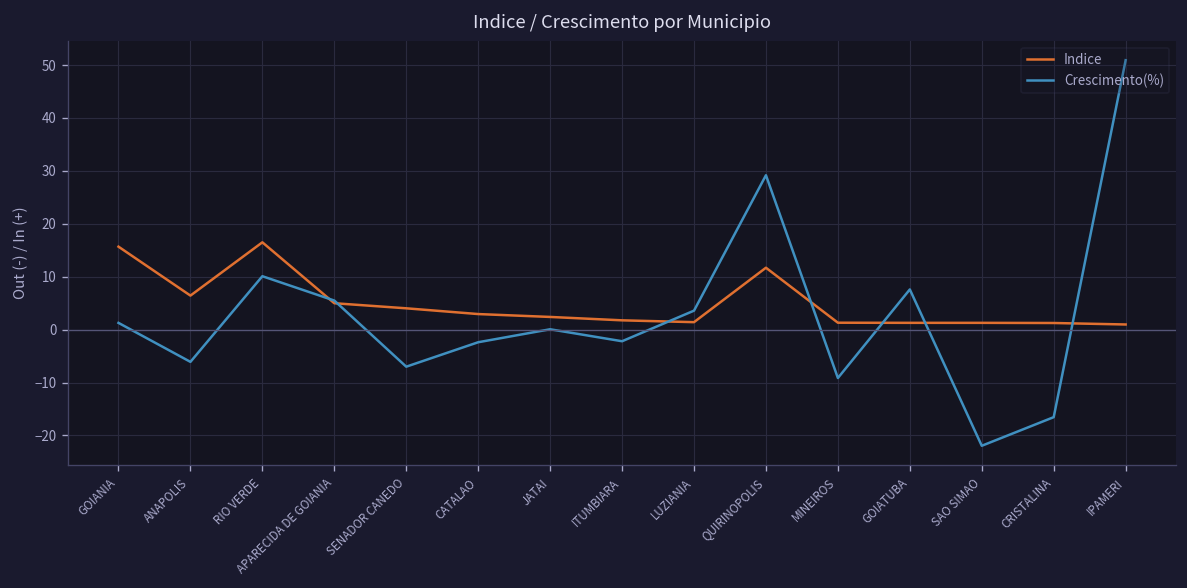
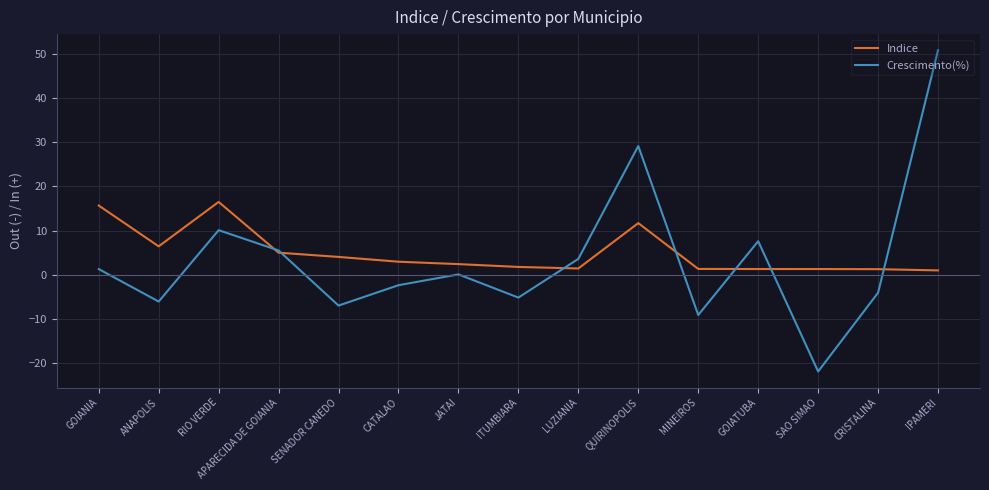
Crescimento(%), ITUMBIARA: -2 -> -5
Crescimento(%), CRISTALINA: -17 -> -4
